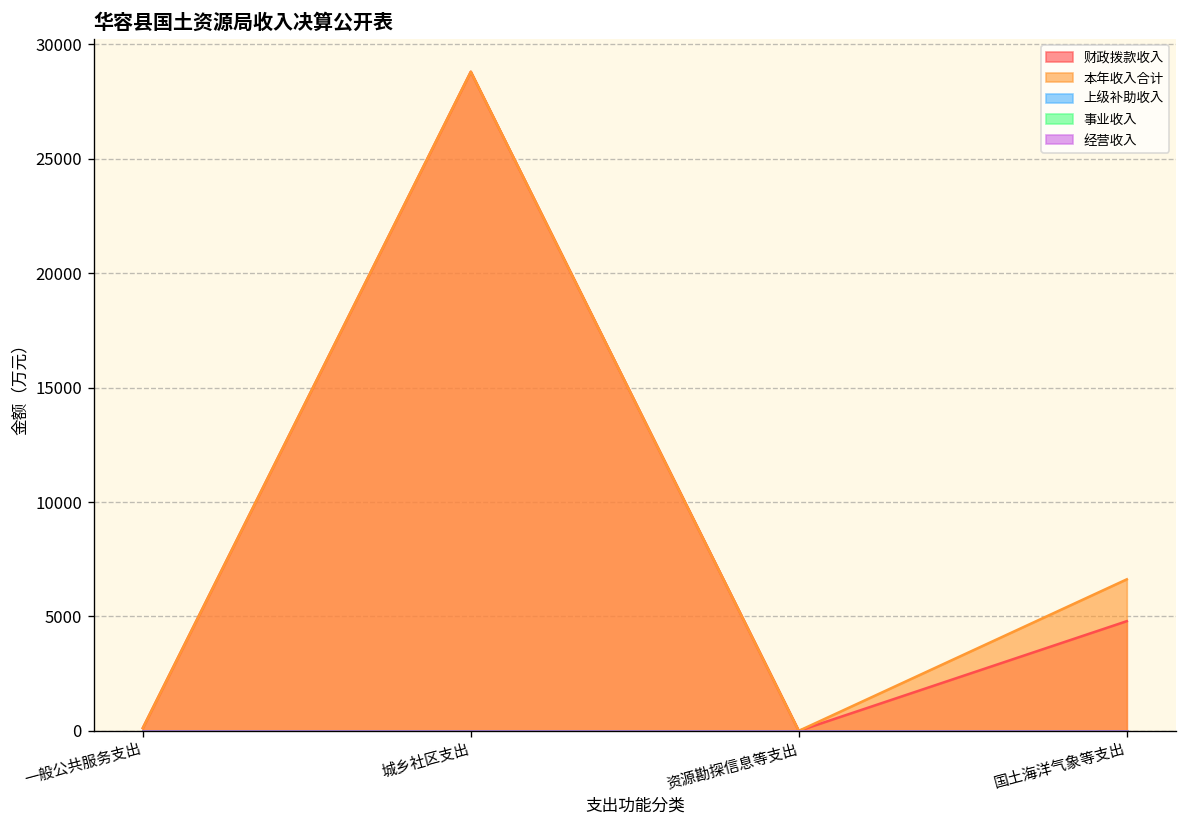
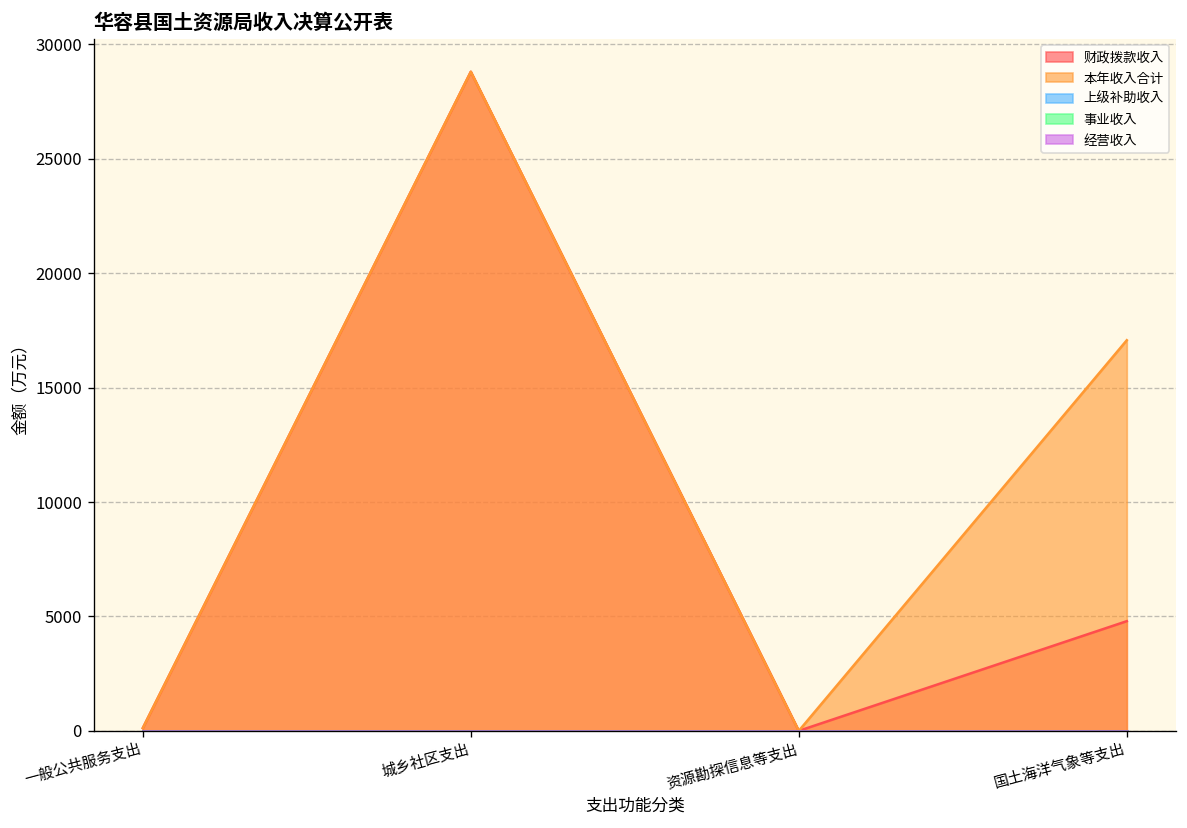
本年收入合计, 国土海洋气象等支出: 6600 -> 17100
